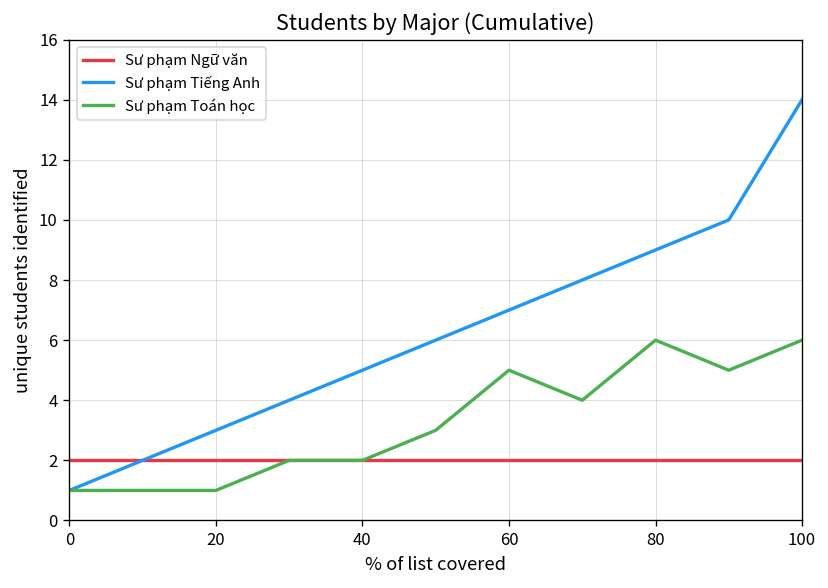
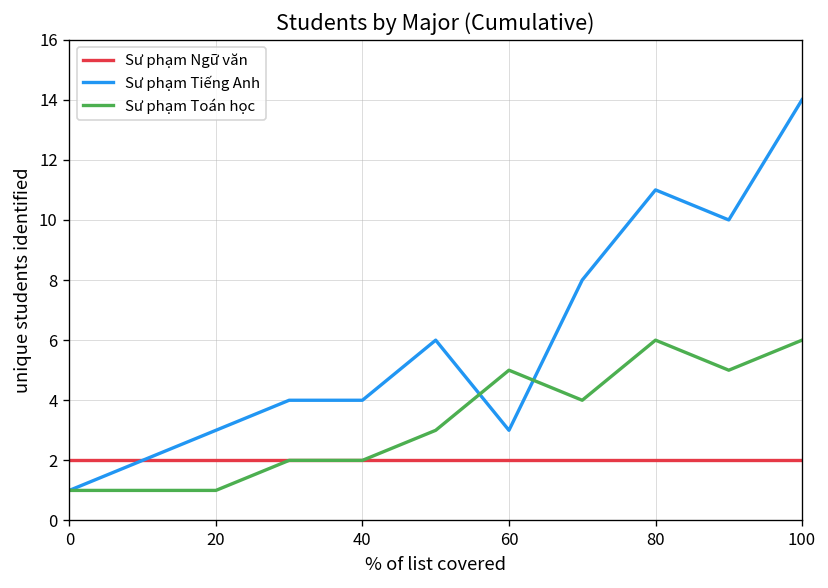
Sư phạm Tiếng Anh, 40: 5 -> 4
Sư phạm Tiếng Anh, 60: 7 -> 3
Sư phạm Tiếng Anh, 80: 9 -> 11
